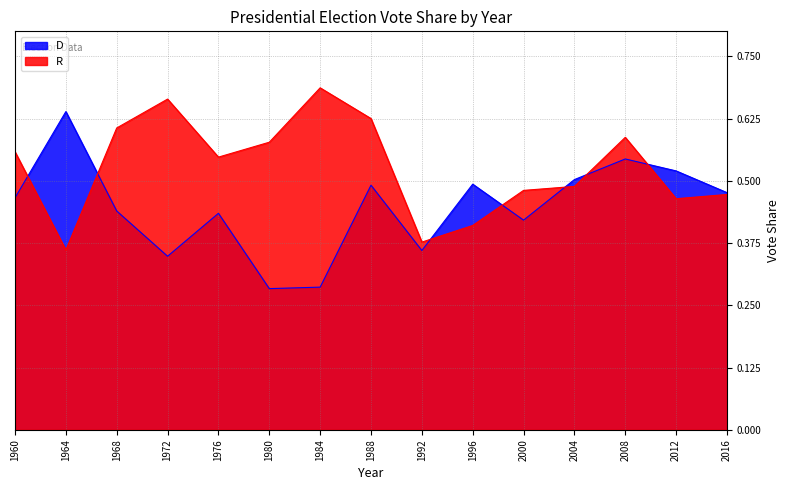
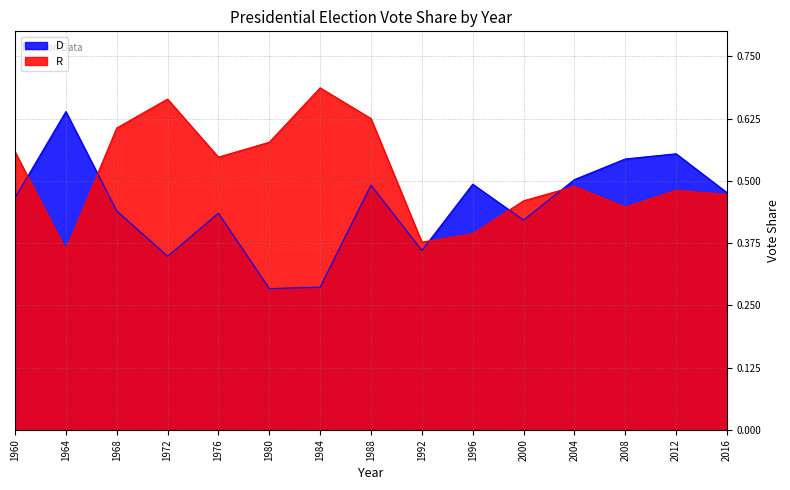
R, 1996: 0.41 -> 0.39
R, 2000: 0.48 -> 0.46
R, 2008: 0.59 -> 0.45
D, 2012: 0.52 -> 0.55
R, 2012: 0.46 -> 0.48
